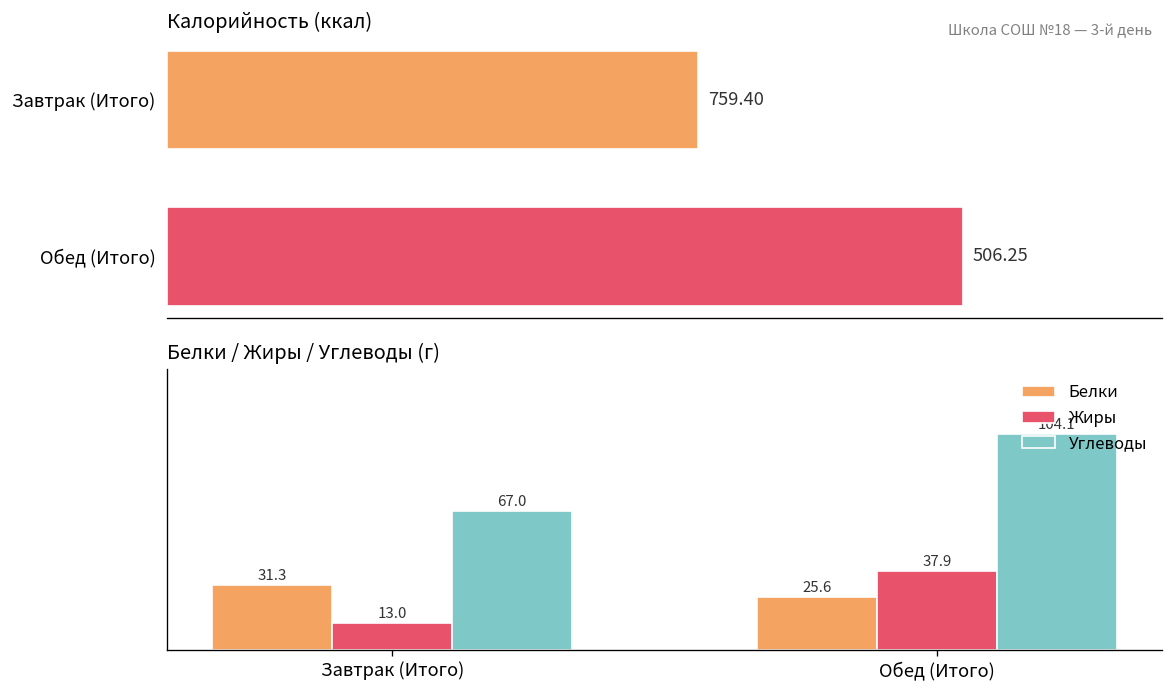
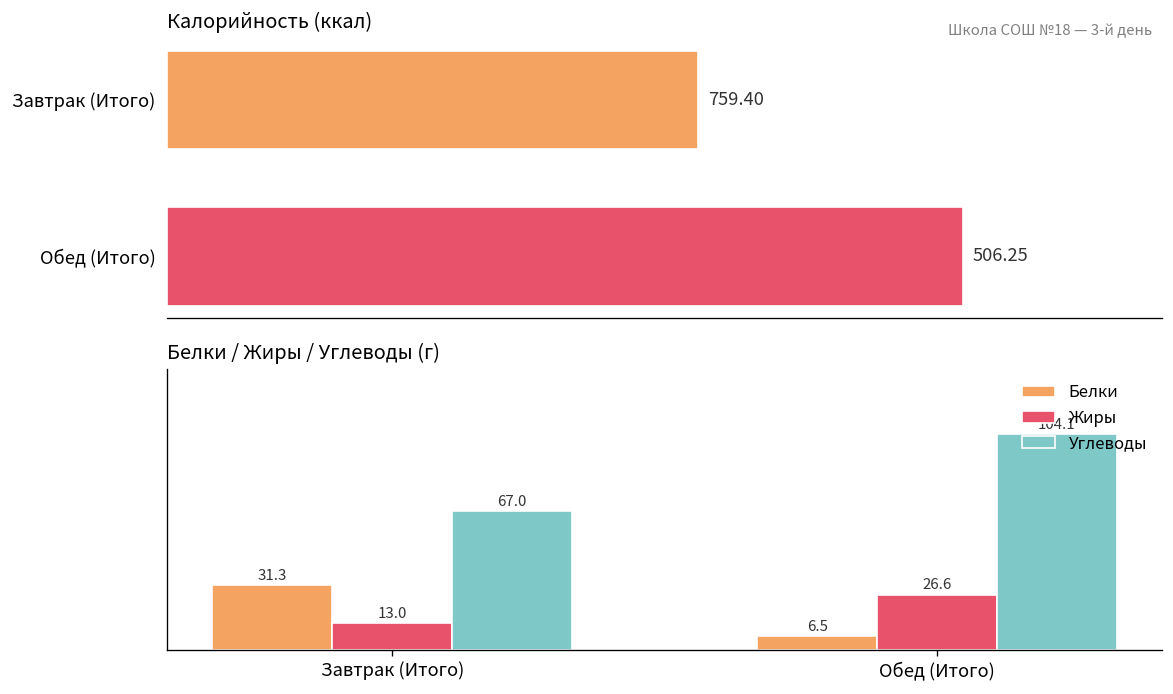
Белки / Жиры / Углеводы (г), Белки, Обед (Итого): 25.6 -> 6.5
Белки / Жиры / Углеводы (г), Жиры, Обед (Итого): 37.9 -> 26.6
